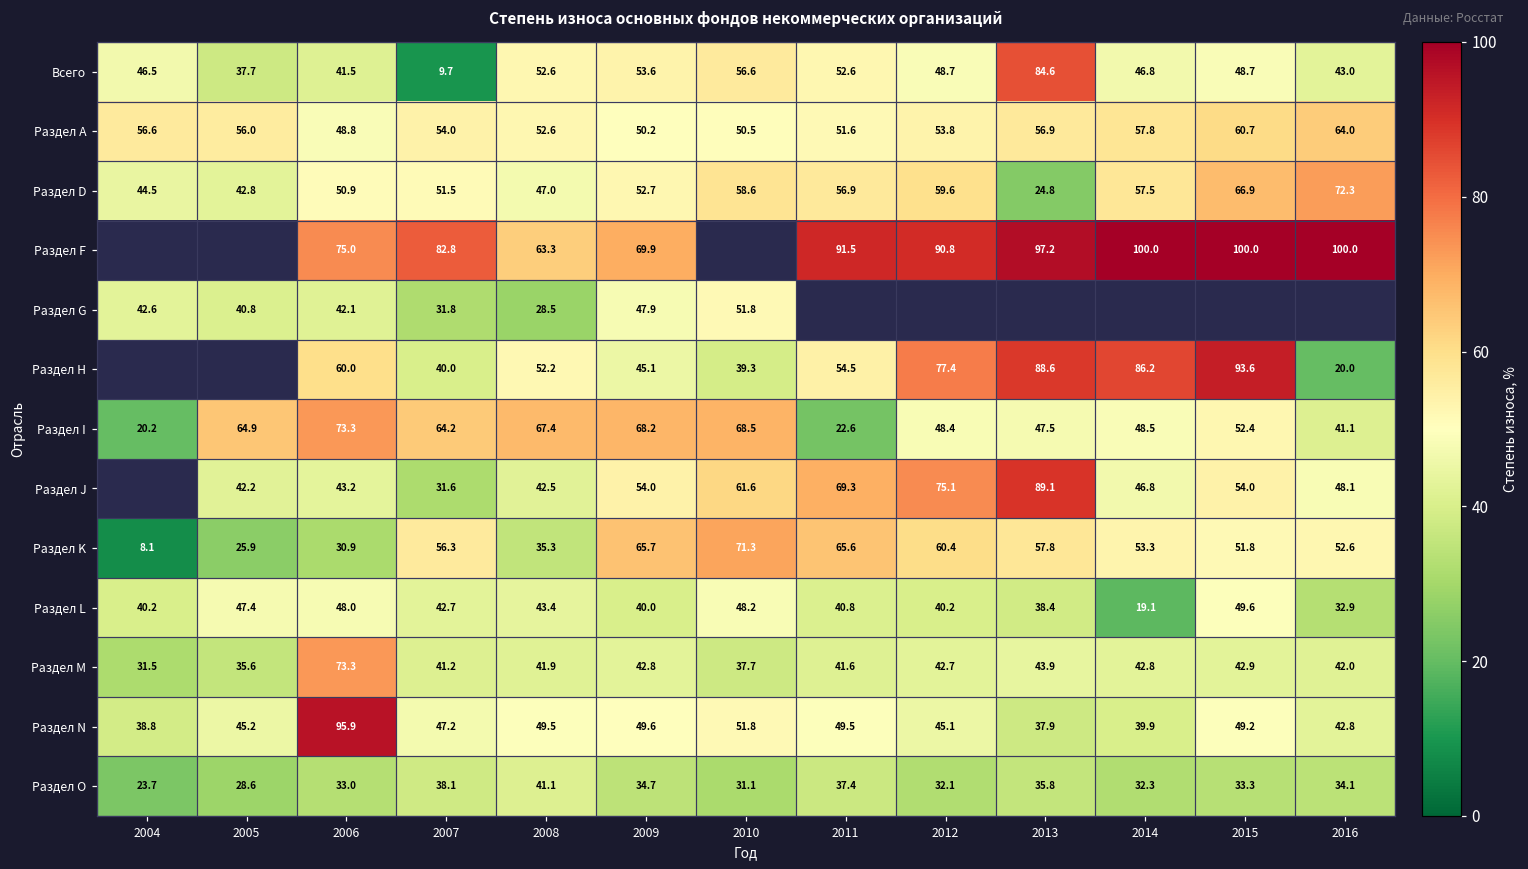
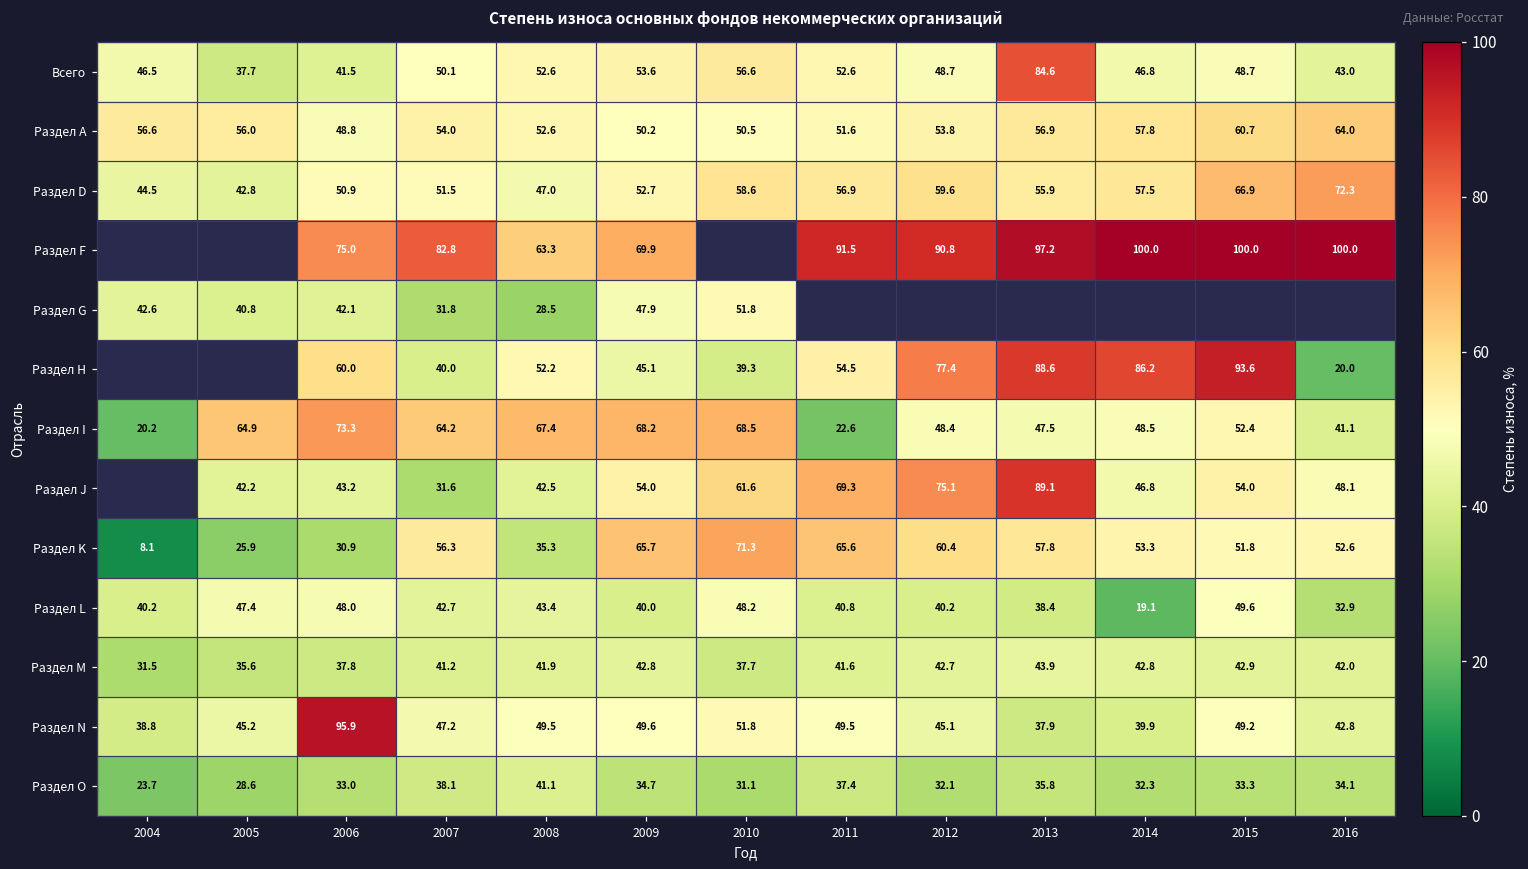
Всего, 2007: 9.7 -> 50.1
Раздел D, 2013: 24.8 -> 55.9
Раздел M, 2006: 73.3 -> 37.8
